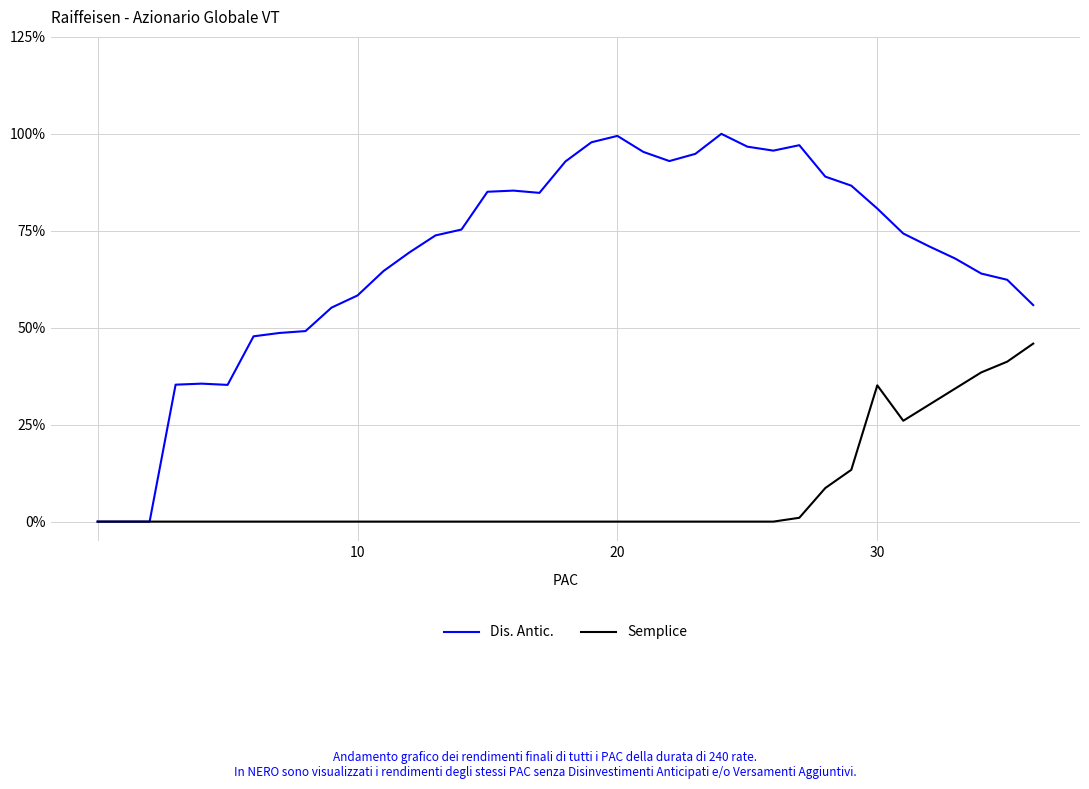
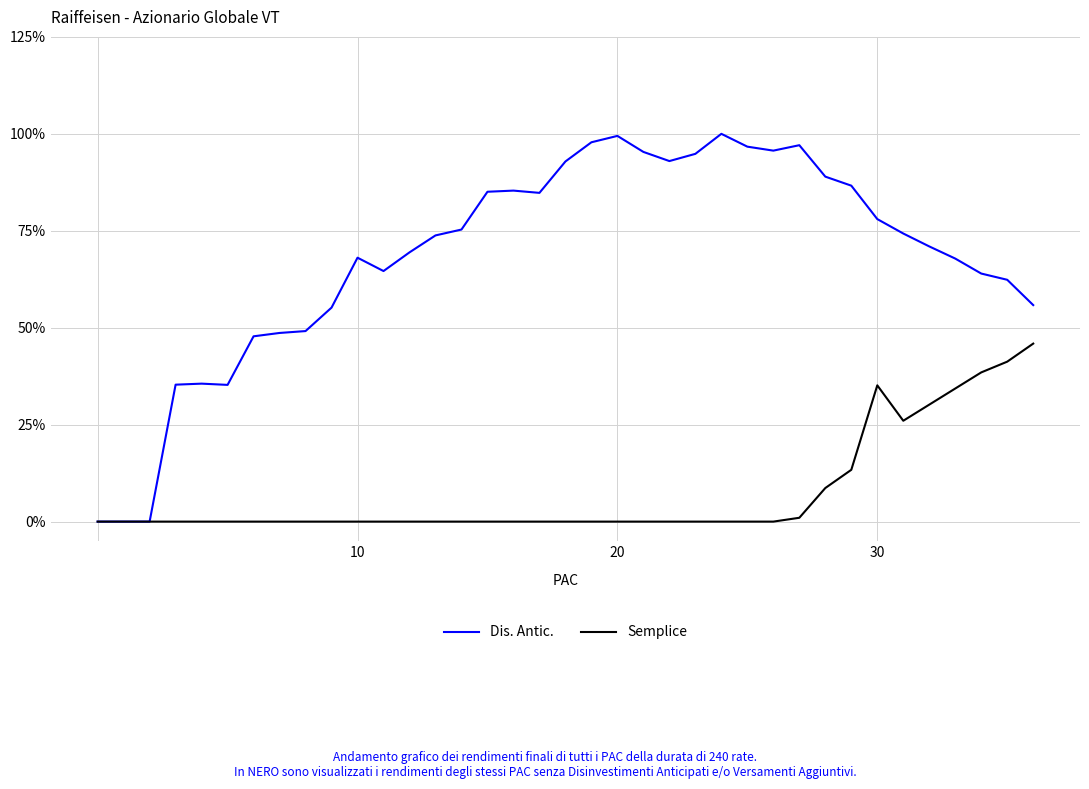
Dis. Antic., 10: 58% -> 68%
Dis. Antic., 30: 81% -> 78%
